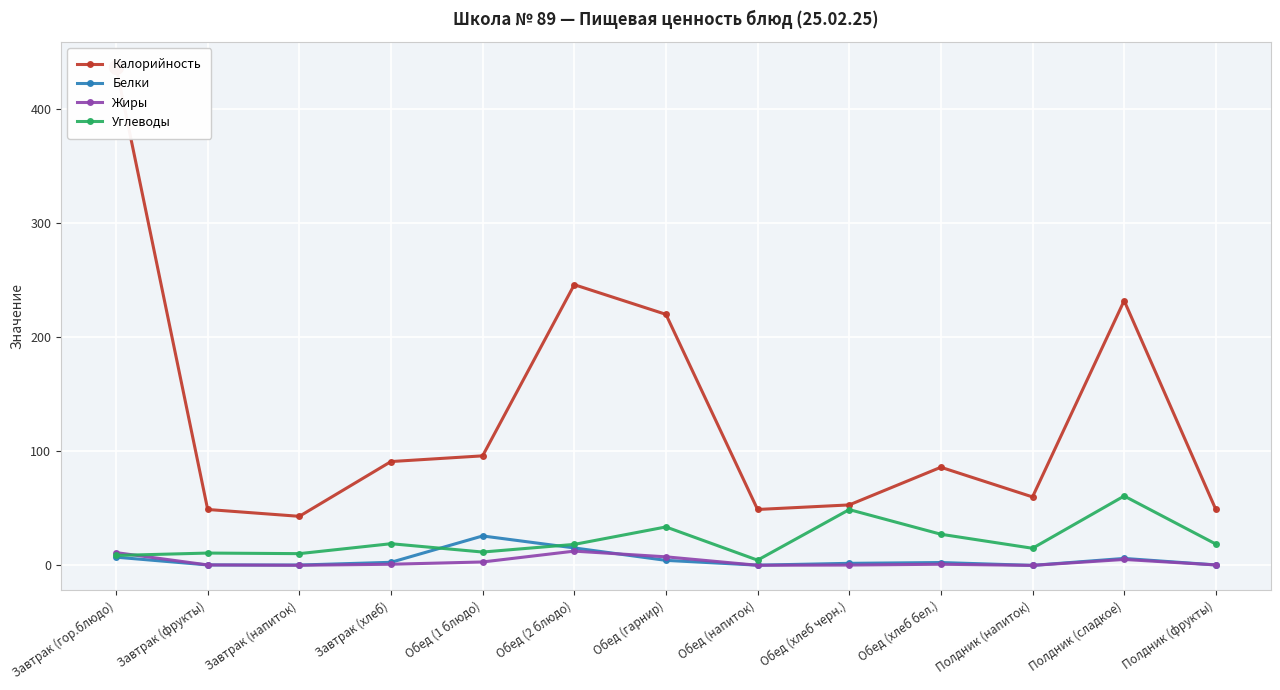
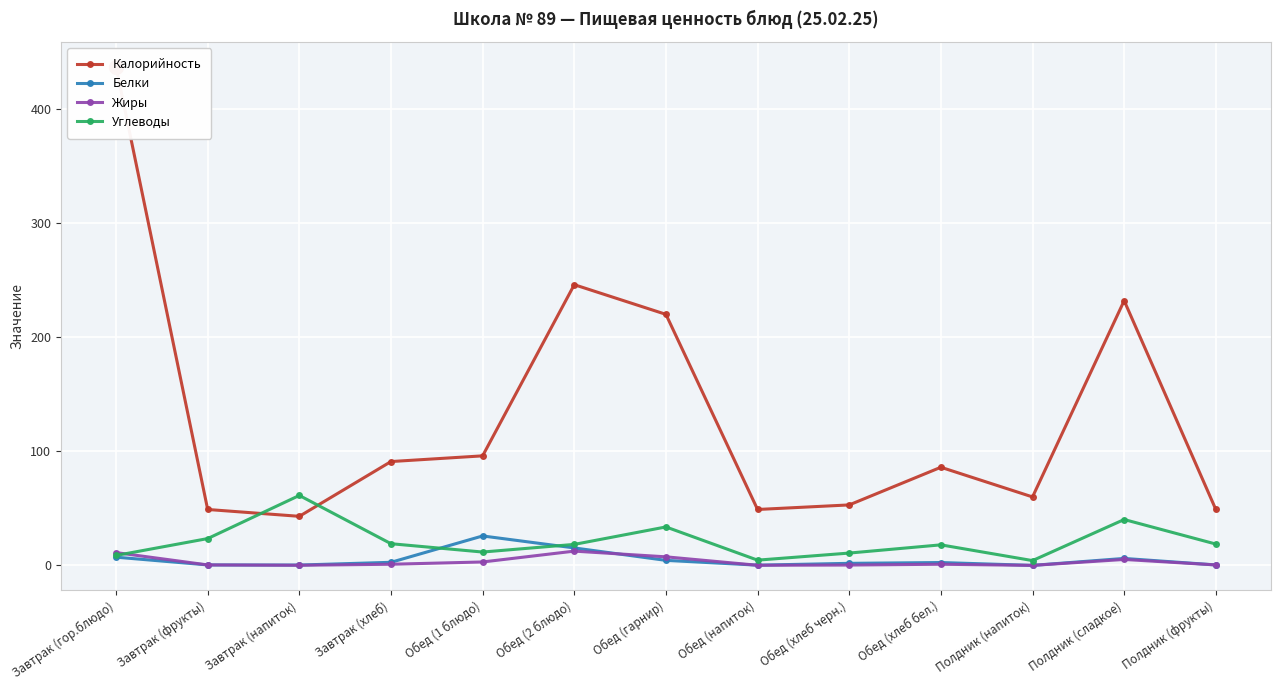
Углеводы, Завтрак (фрукты): 11 -> 24
Углеводы, Завтрак (напиток): 10 -> 61
Углеводы, Обед (хлеб черн.): 49 -> 11
Углеводы, Обед (хлеб бел.): 27 -> 18
Углеводы, Полдник (напиток): 15 -> 4
Углеводы, Полдник (сладкое): 61 -> 40
